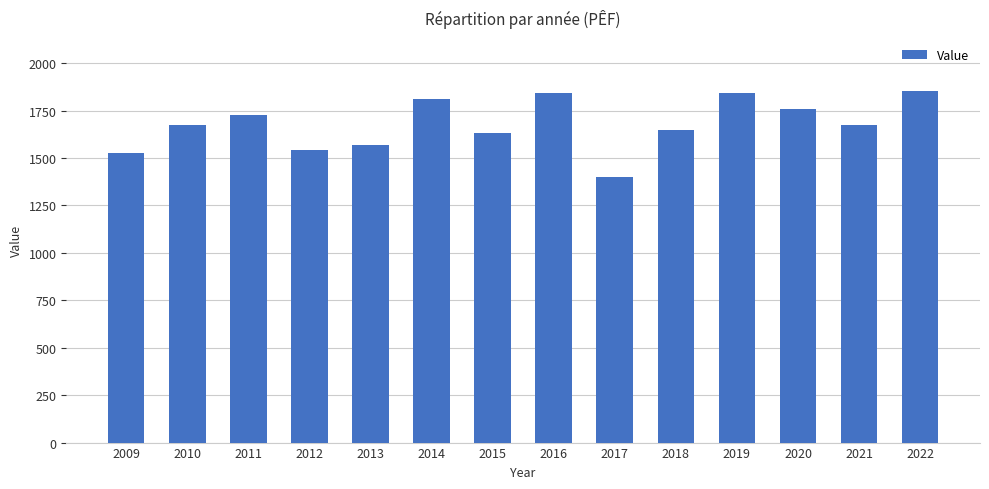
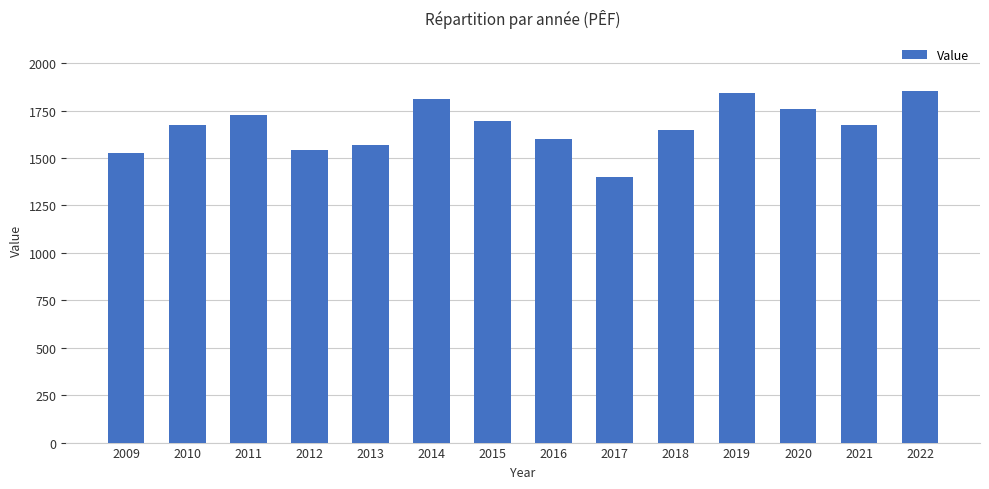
2015: 1630 -> 1700
2016: 1840 -> 1600
